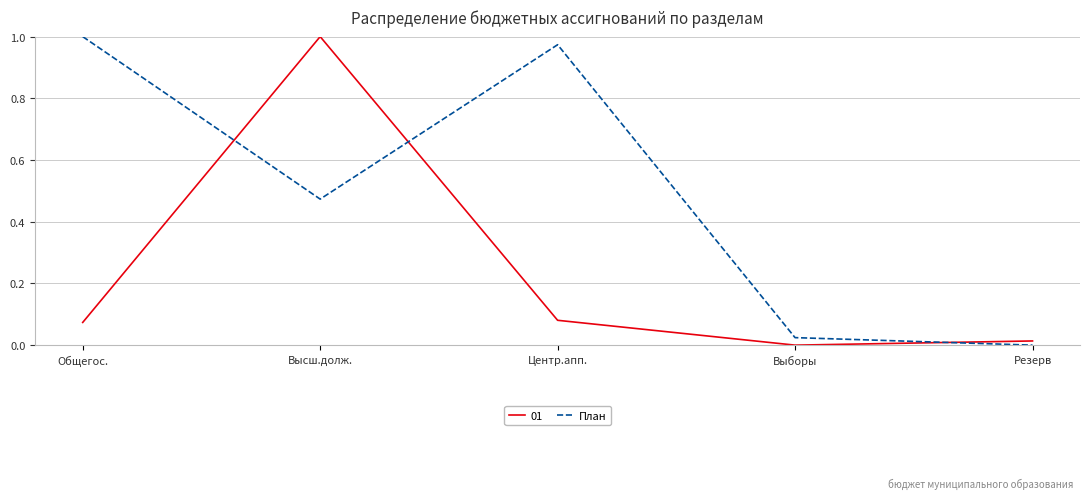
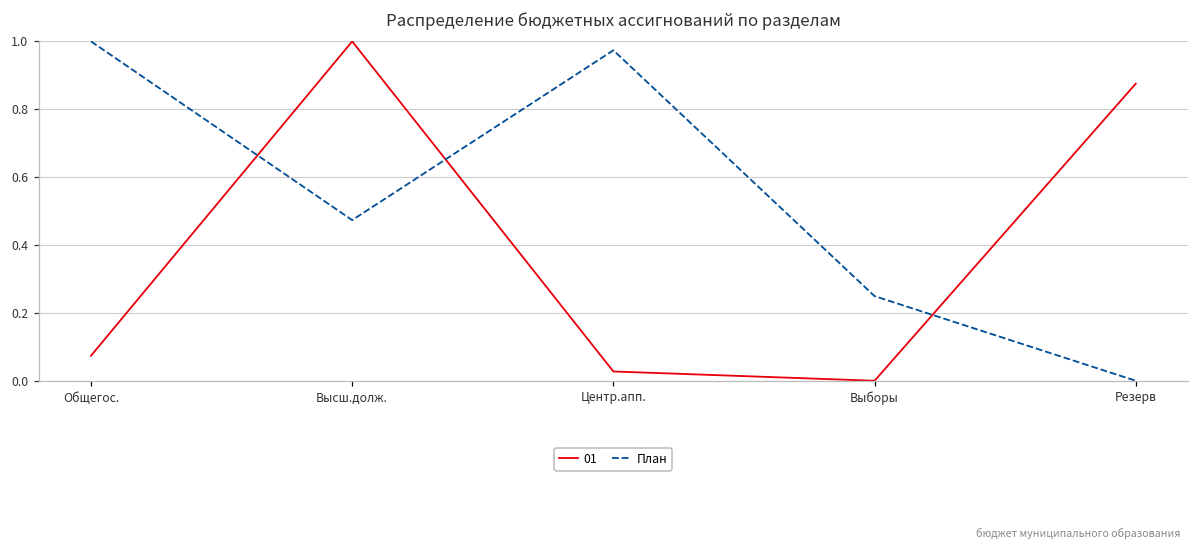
01, Центр.апп.: 0.08 -> 0.03
План, Выборы: 0.02 -> 0.25
01, Резерв: 0.01 -> 0.88
